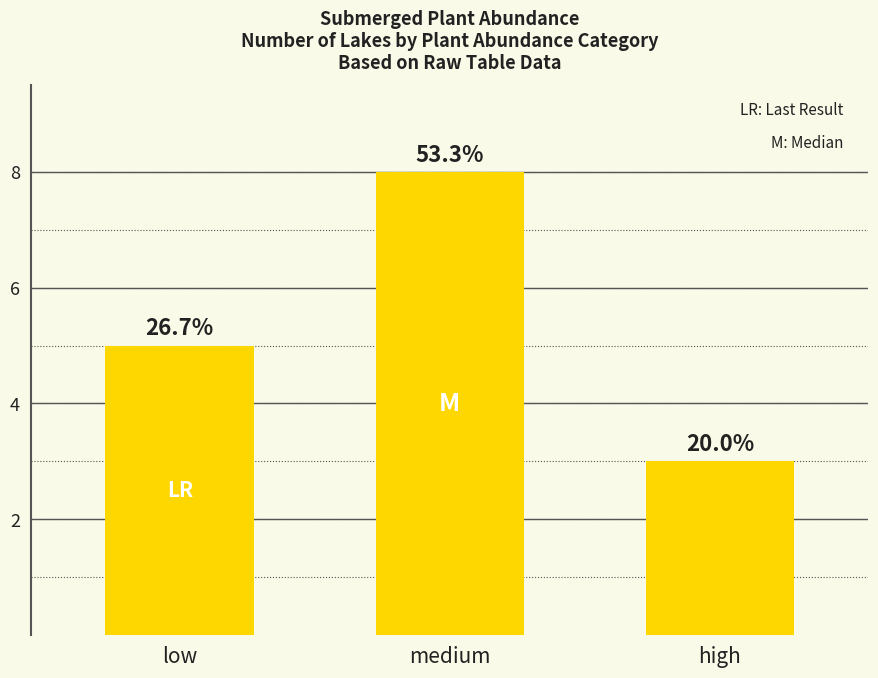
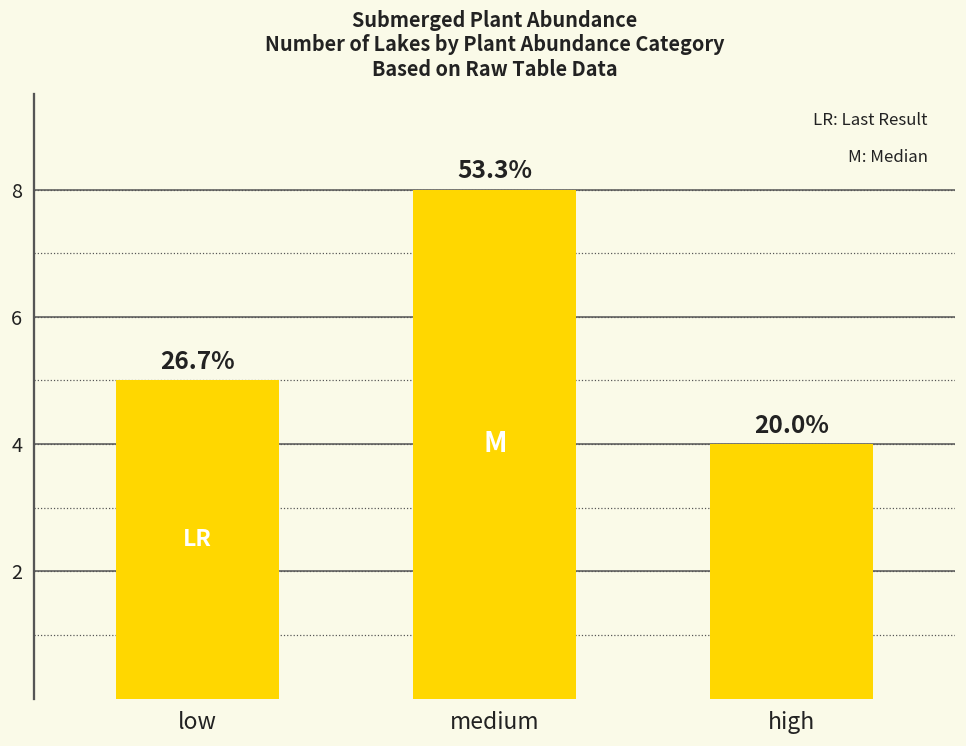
high: 3 -> 4
